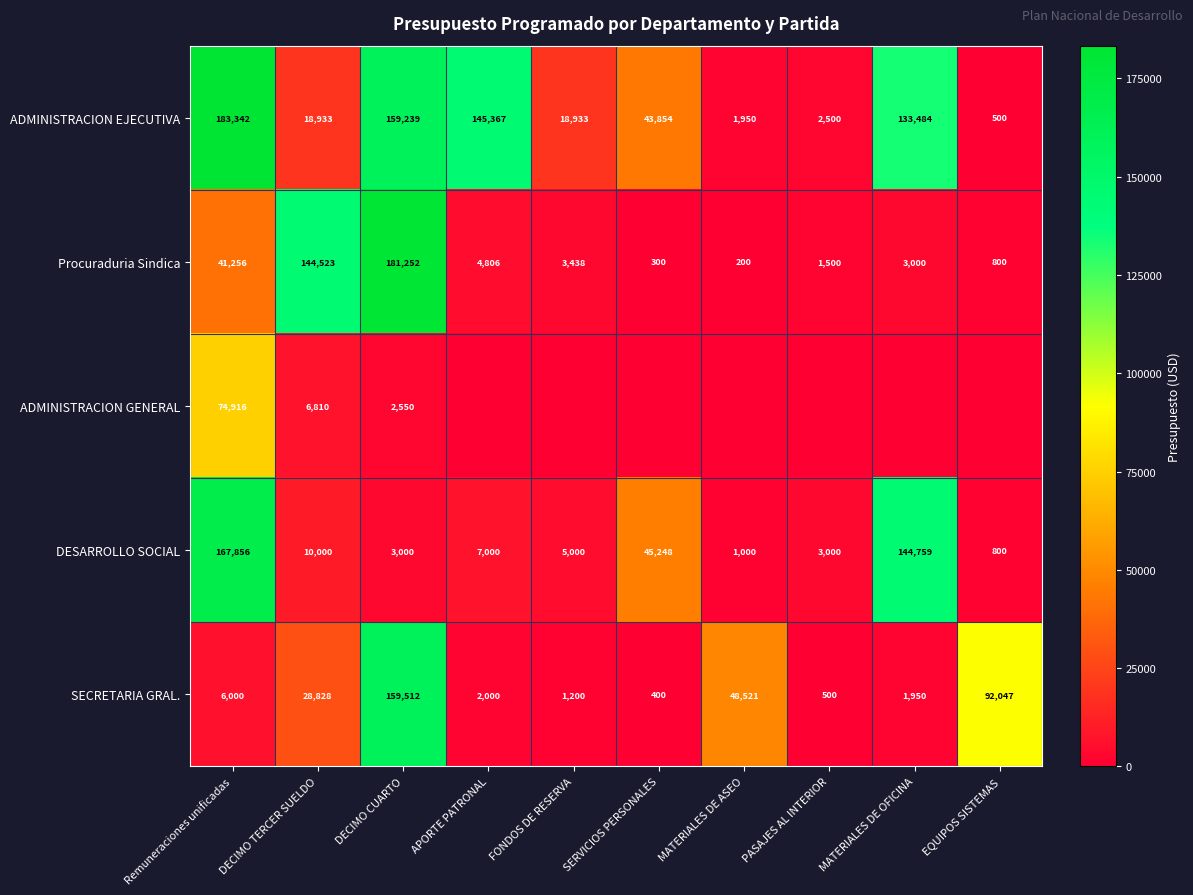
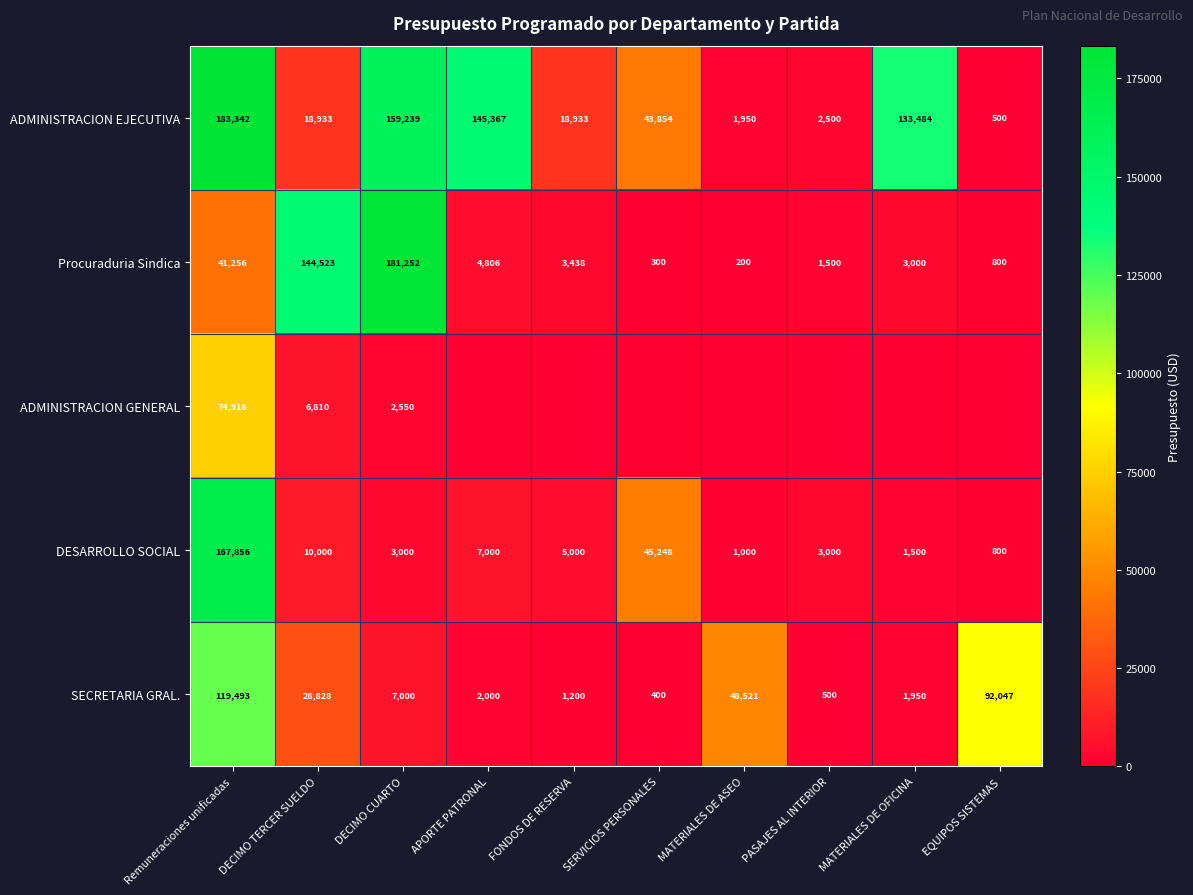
DESARROLLO SOCIAL, MATERIALES DE OFICINA: 144,759 -> 1,500
SECRETARIA GRAL., Remuneraciones unificadas: 6,000 -> 119,493
SECRETARIA GRAL., DECIMO CUARTO: 159,512 -> 7,000
